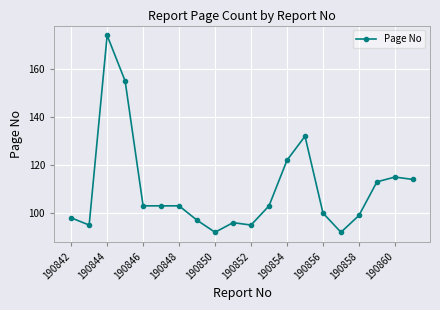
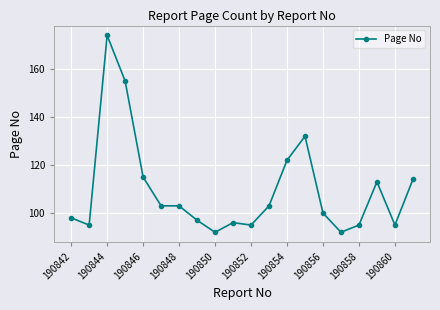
190846: 103 -> 115
190858: 99 -> 95
190860: 115 -> 95
